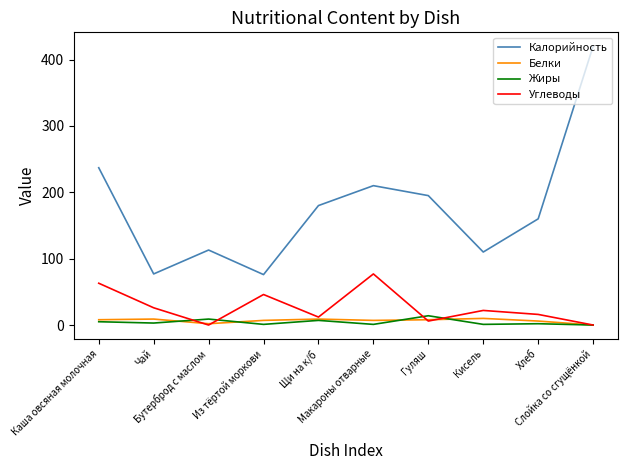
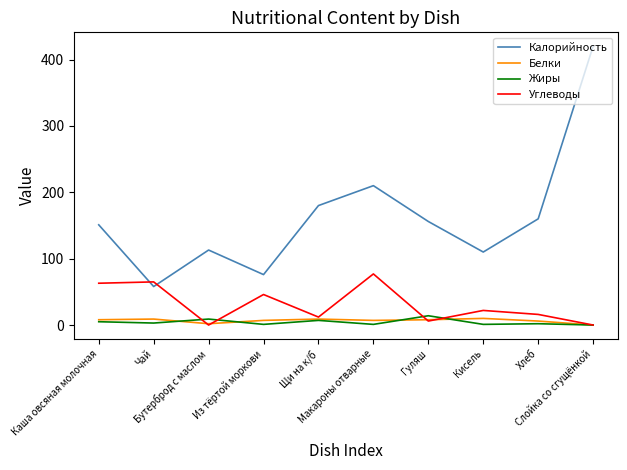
Калорийность, Каша овсяная молочная: 240 -> 150
Калорийность, Чай: 80 -> 60
Углеводы, Чай: 30 -> 70
Калорийность, Гуляш: 200 -> 160
